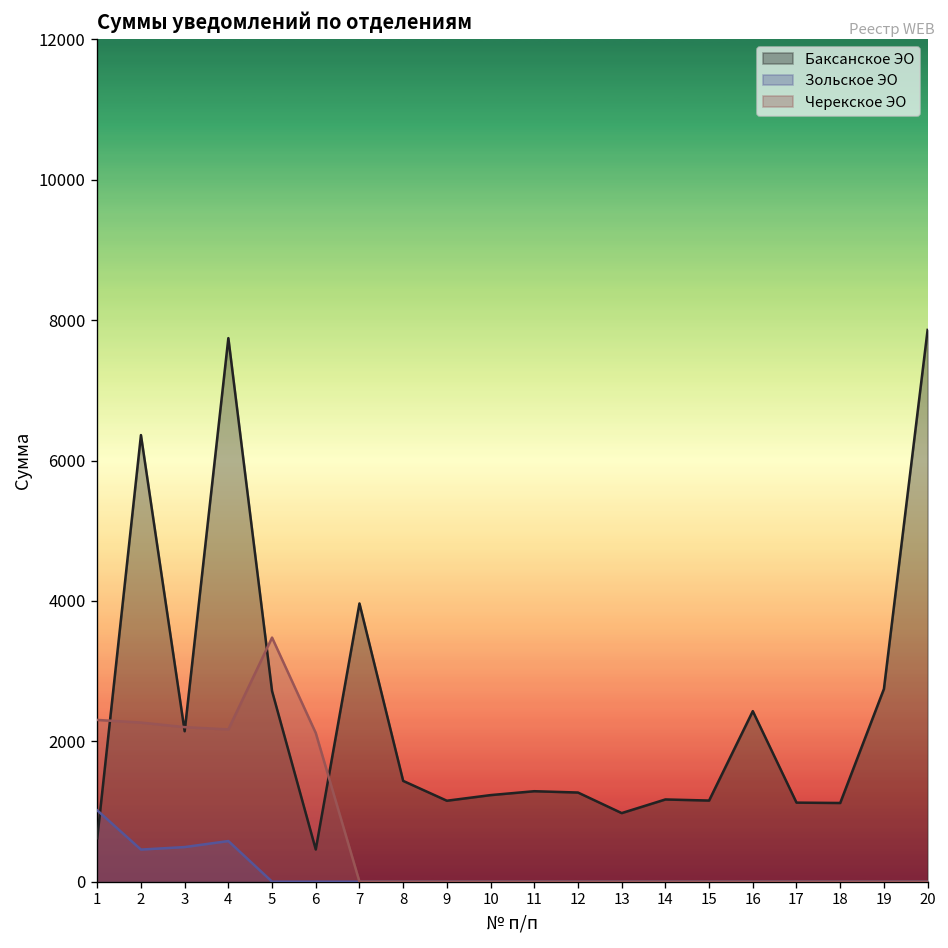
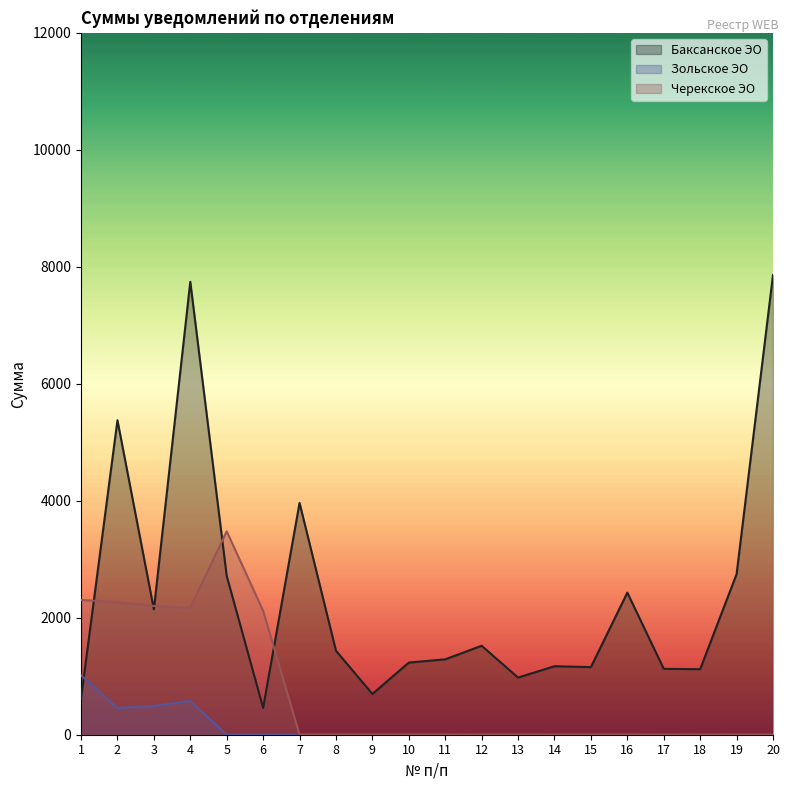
Баксанское ЭО, 2: 6400 -> 5400
Баксанское ЭО, 9: 1200 -> 700
Баксанское ЭО, 12: 1300 -> 1500
